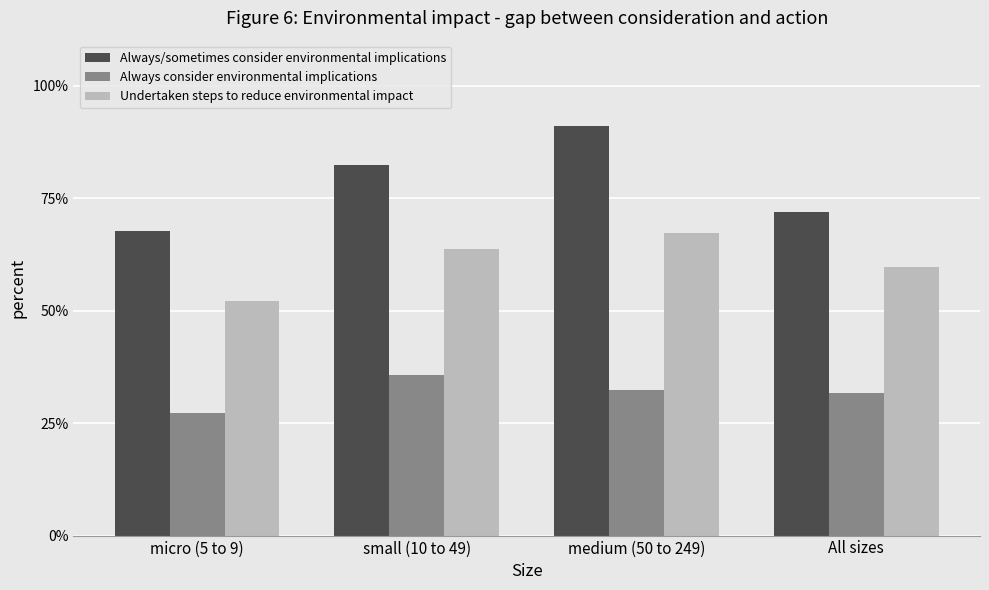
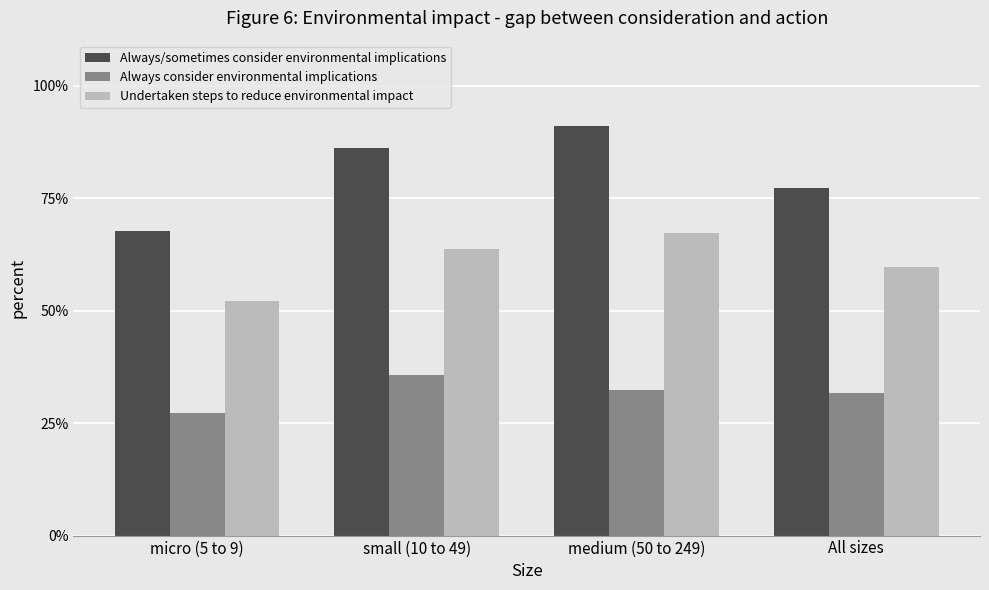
Always/sometimes consider environmental implications, small (10 to 49): 82% -> 86%
Always/sometimes consider environmental implications, All sizes: 72% -> 77%
